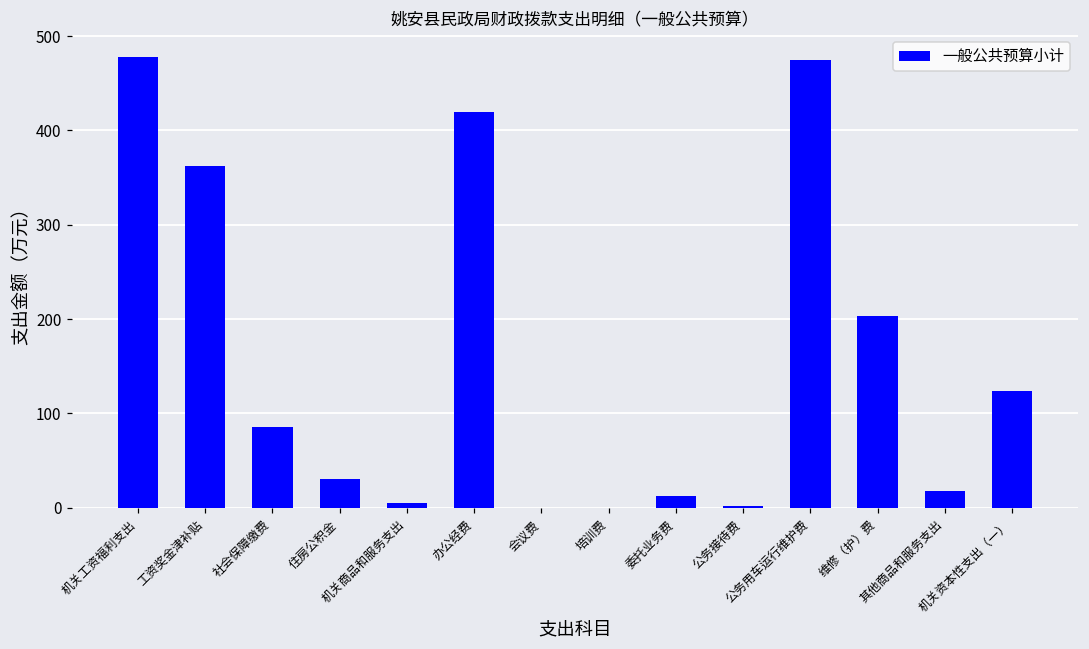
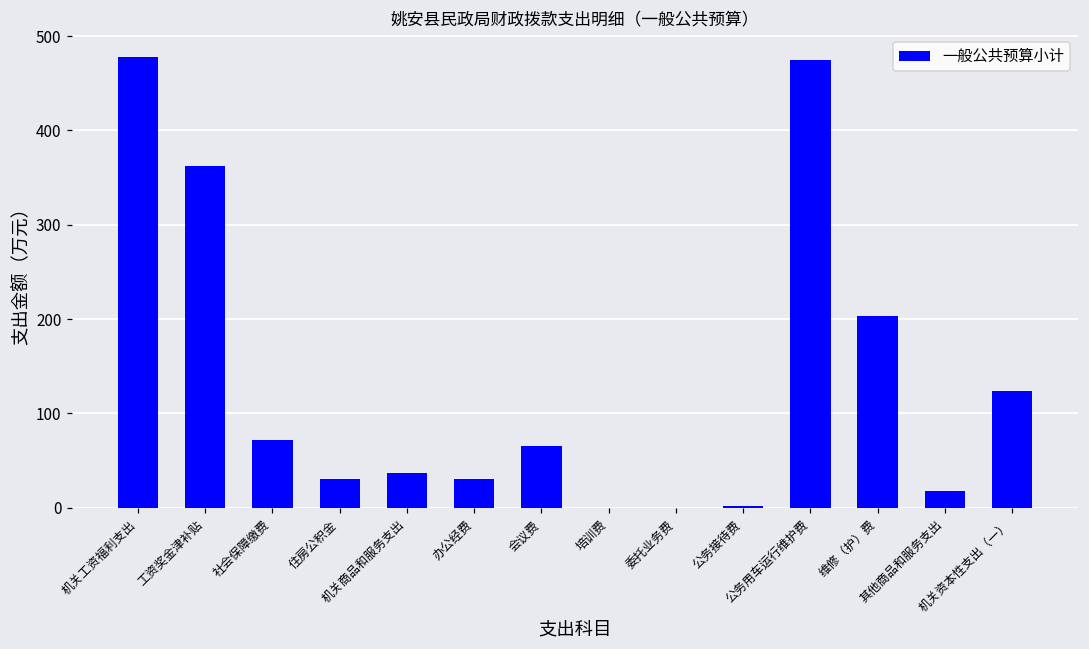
社会保障缴费: 90 -> 70
机关商品和服务支出: 0 -> 40
办公经费: 420 -> 30
会议费: 0 -> 70
委托业务费: 10 -> 0
